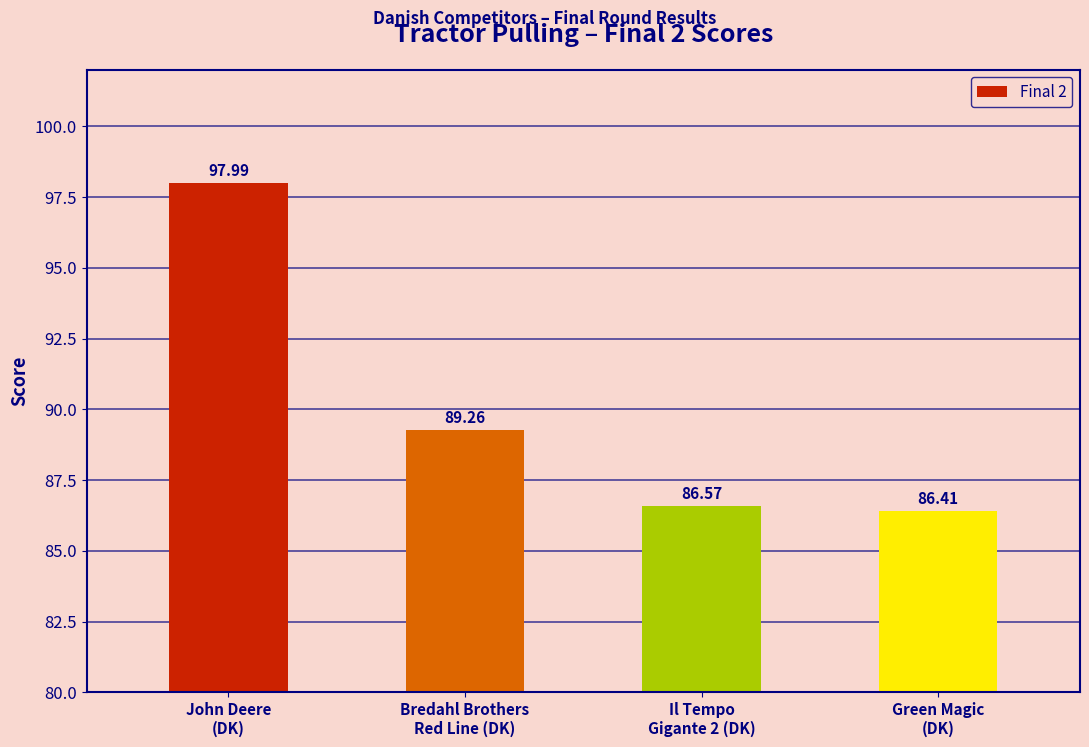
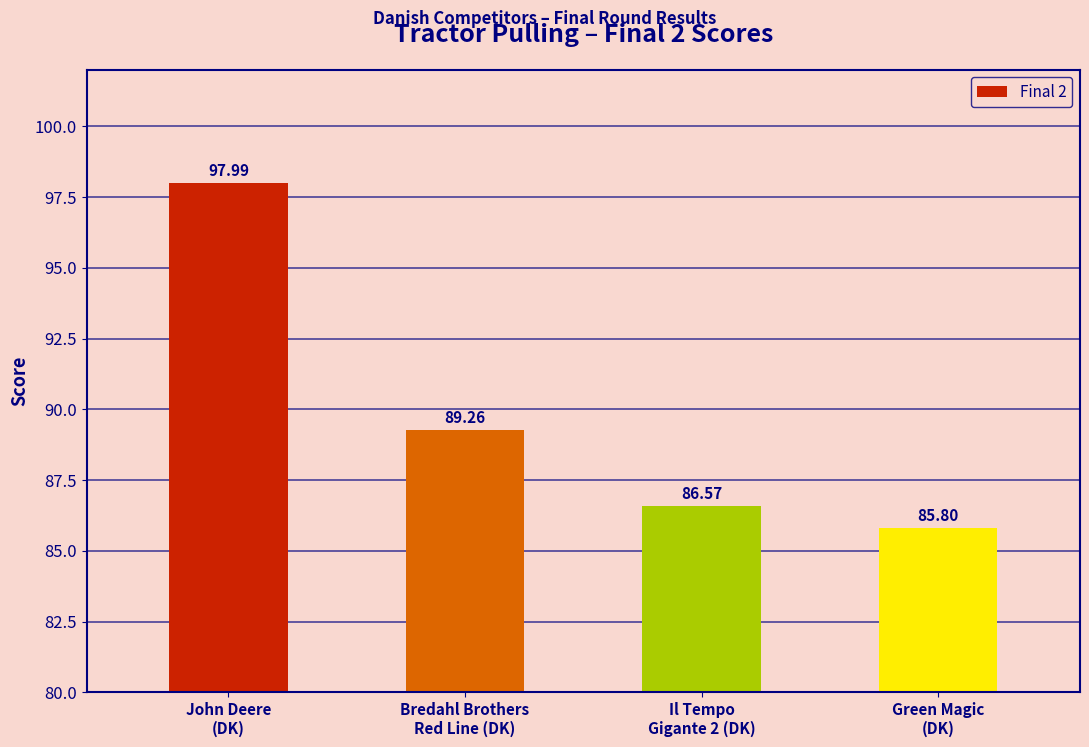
Green Magic (DK): 86.41 -> 85.80
